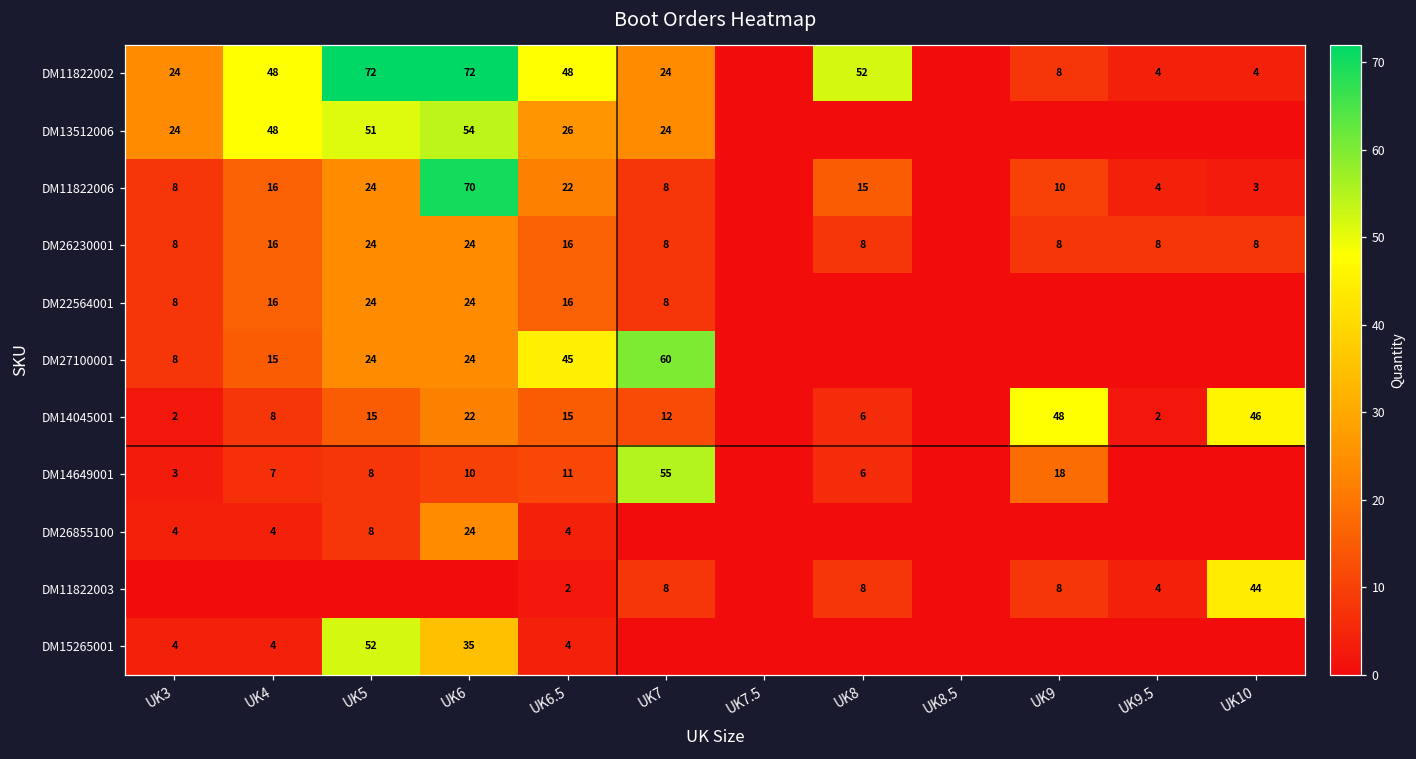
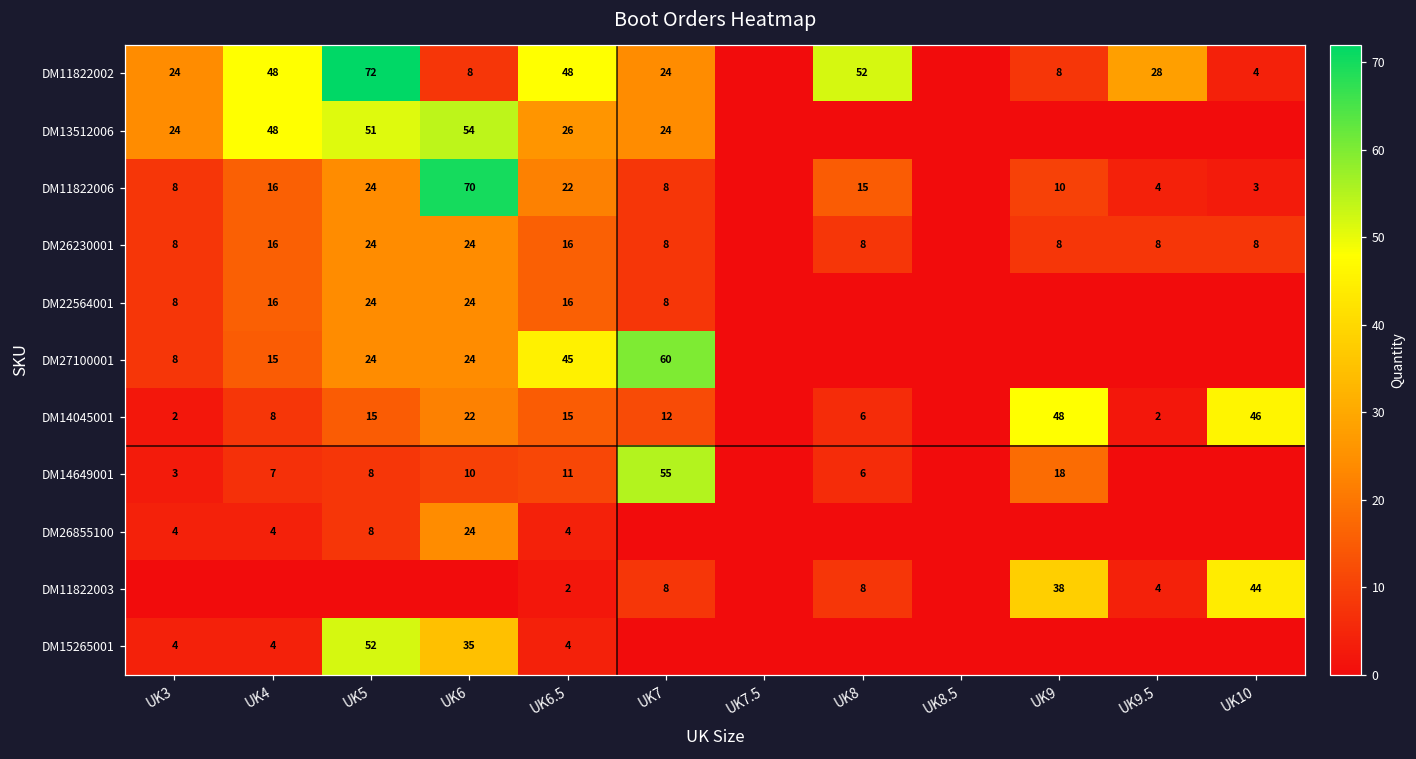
DM11822002, UK6: 72 -> 8
DM11822002, UK9.5: 4 -> 28
DM11822003, UK9: 8 -> 38
